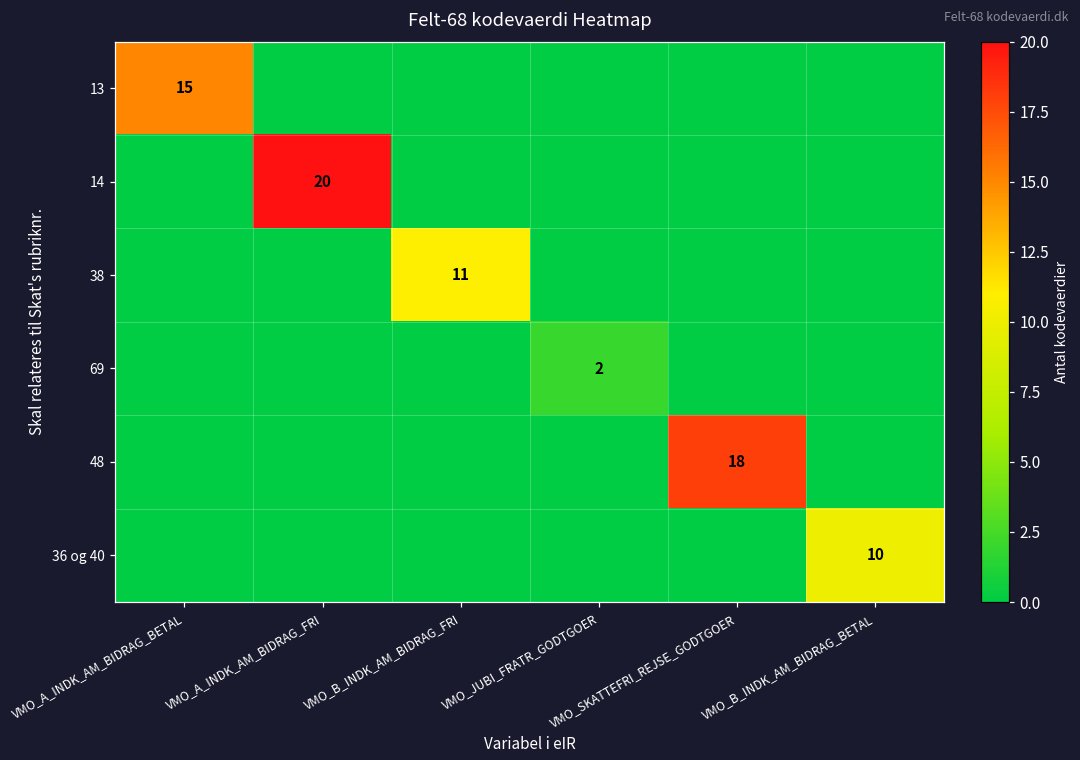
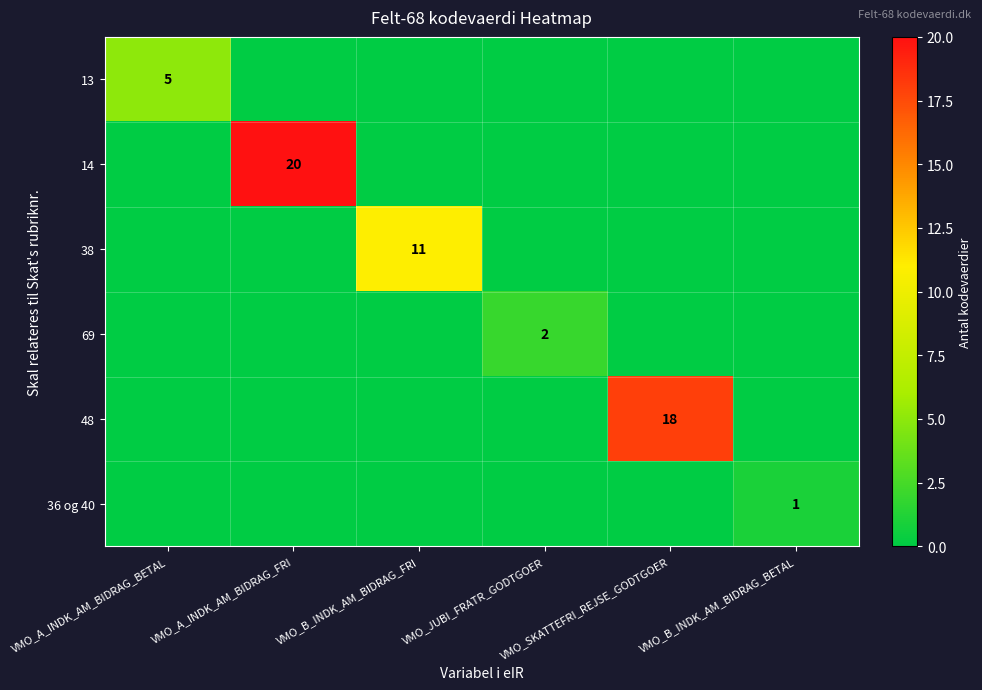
13, VMO_A_INDK_AM_BIDRAG_BETAL: 15 -> 5
36 og 40, VMO_B_INDK_AM_BIDRAG_BETAL: 10 -> 1
